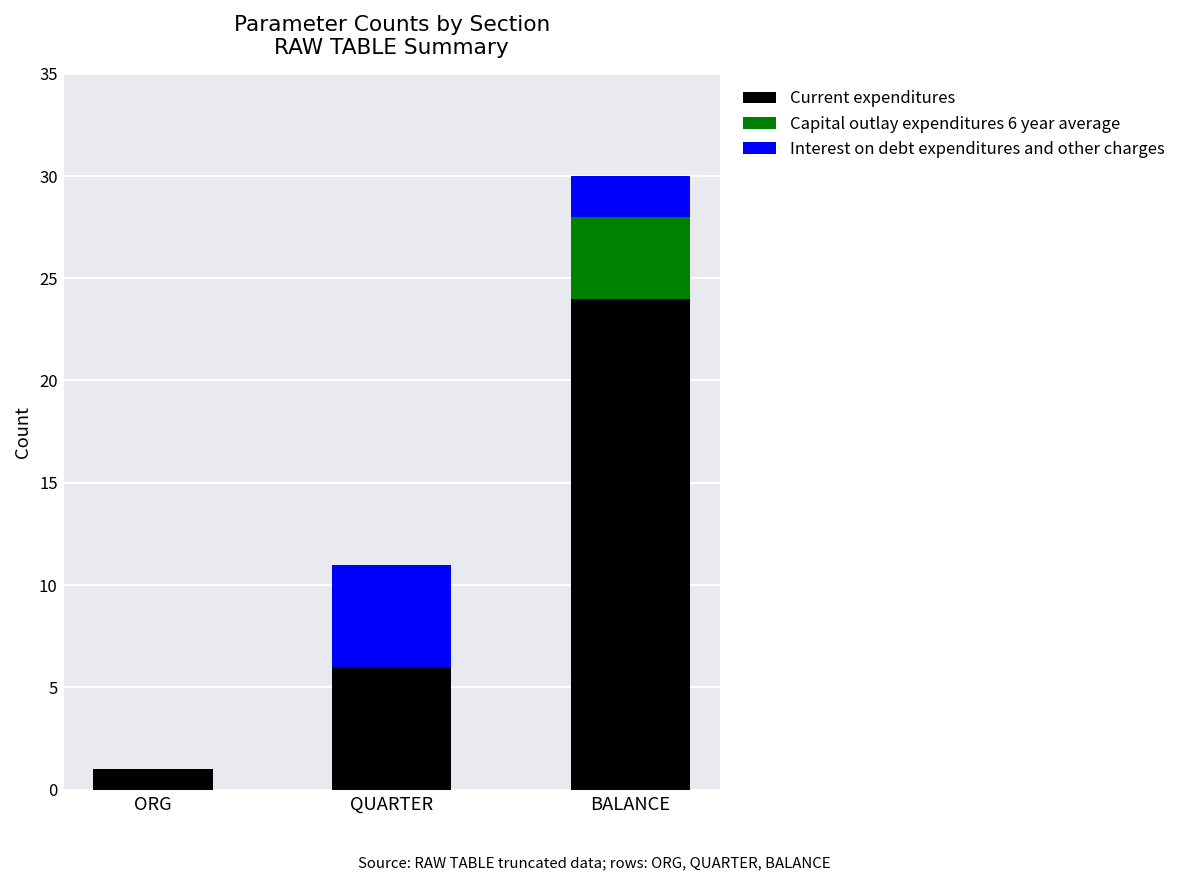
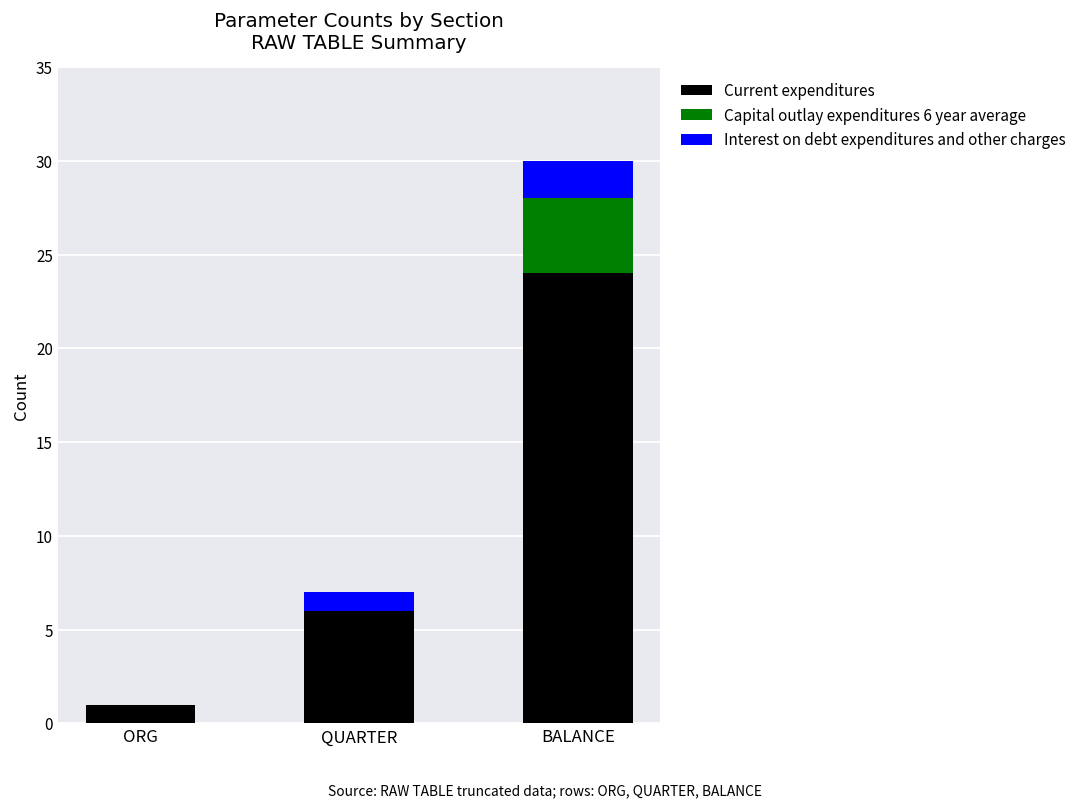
Interest on debt expenditures and other charges, QUARTER: 5 -> 1
